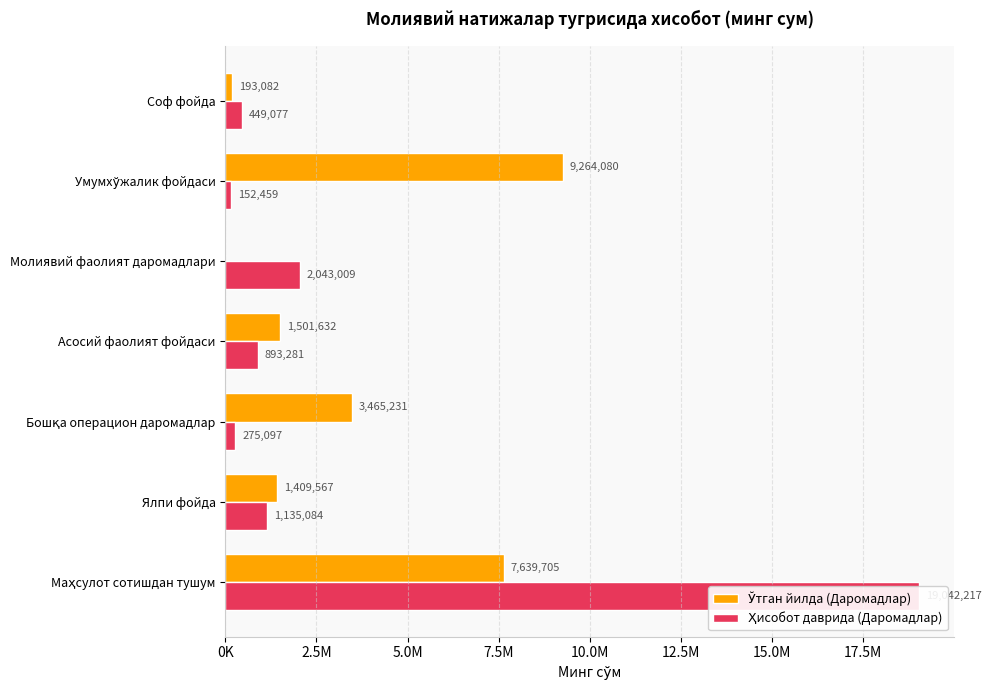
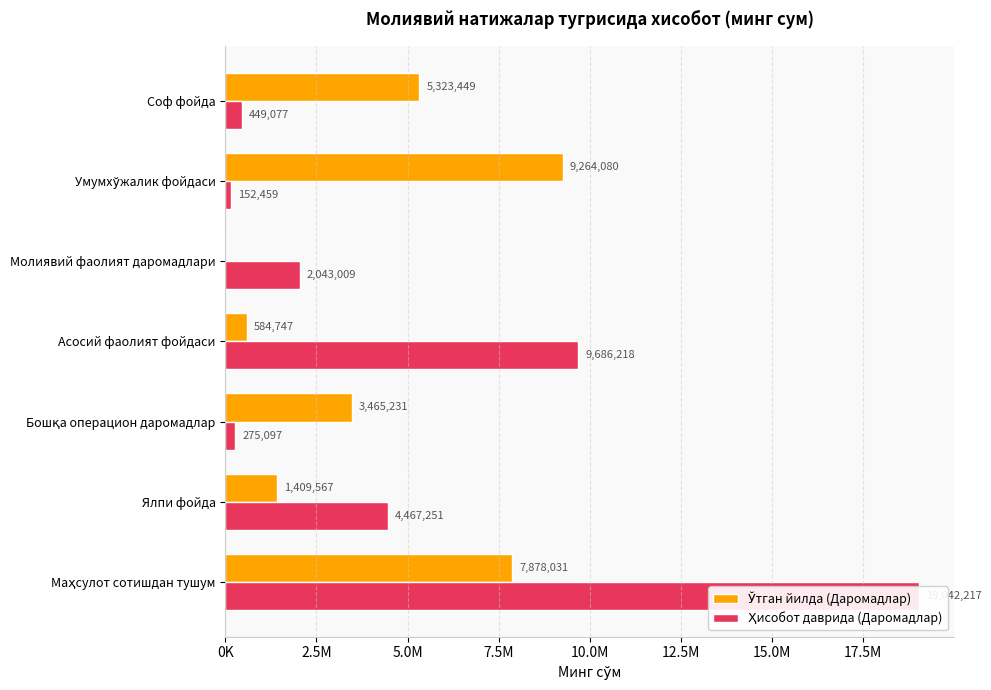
Ўтган йилда (Даромадлар), Соф фойда: 193,082 -> 5,323,449
Ўтган йилда (Даромадлар), Асосий фаолият фойдаси: 1,501,632 -> 584,747
Ҳисобот даврида (Даромадлар), Асосий фаолият фойдаси: 893,281 -> 9,686,218
Ҳисобот даврида (Даромадлар), Ялпи фойда: 1,135,084 -> 4,467,251
Ўтган йилда (Даромадлар), Маҳсулот сотишдан тушум: 7,639,705 -> 7,878,031
